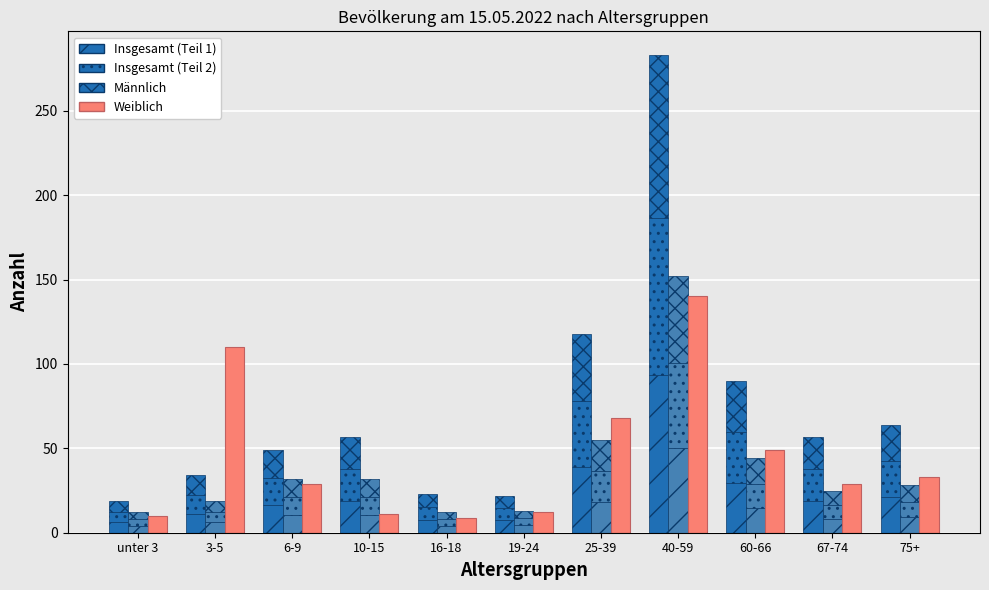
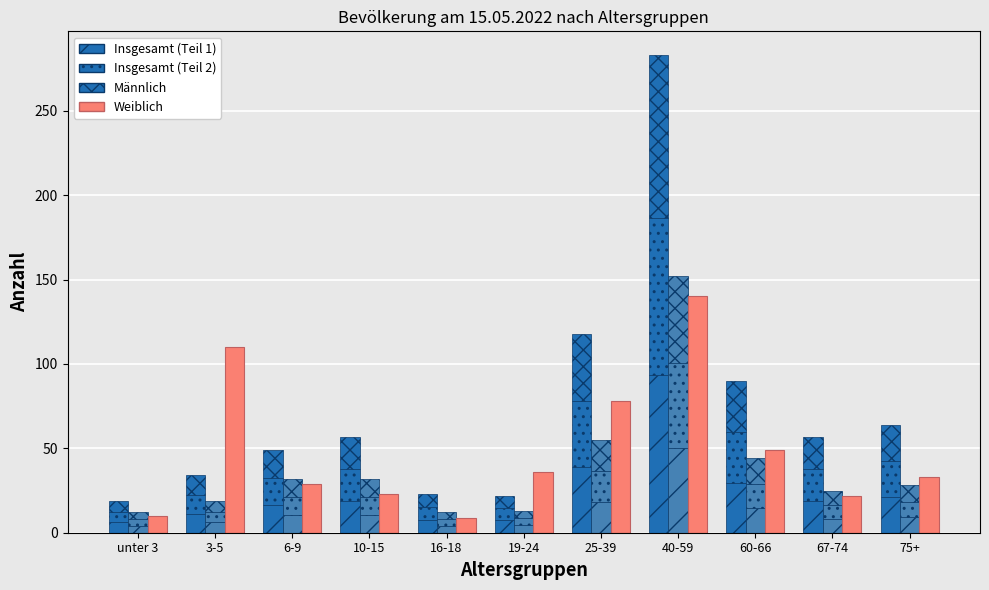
Weiblich, 10-15: 11 -> 23
Weiblich, 19-24: 12 -> 36
Weiblich, 25-39: 68 -> 78
Weiblich, 67-74: 29 -> 22
